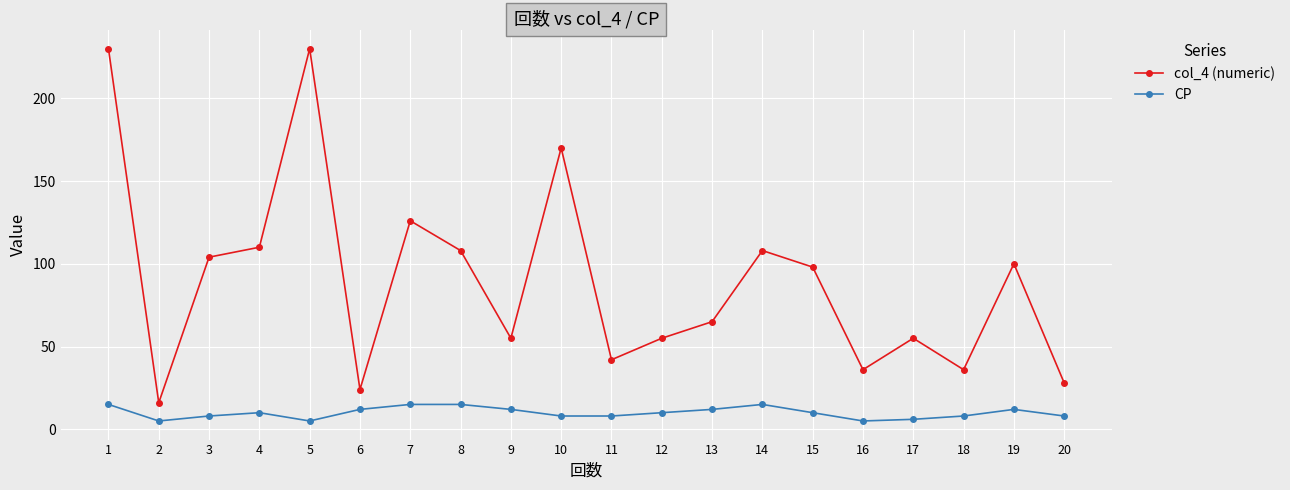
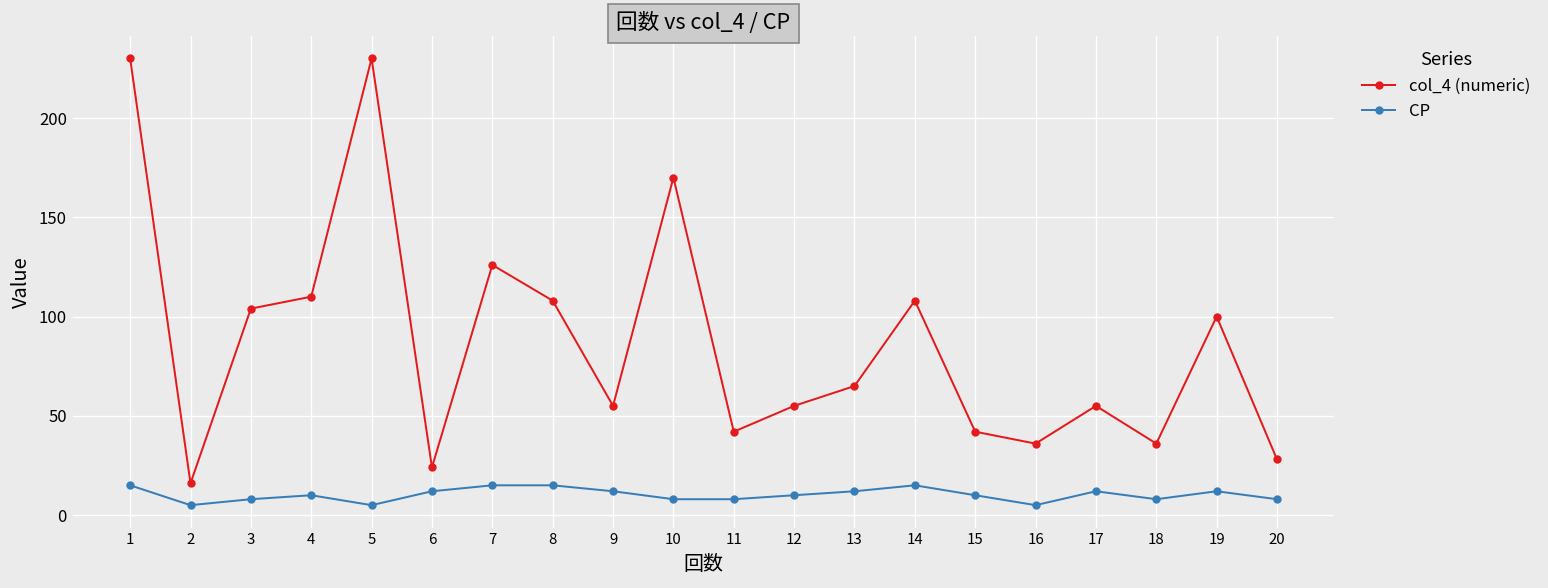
col_4 (numeric), 15: 98 -> 42
CP, 17: 6 -> 12
